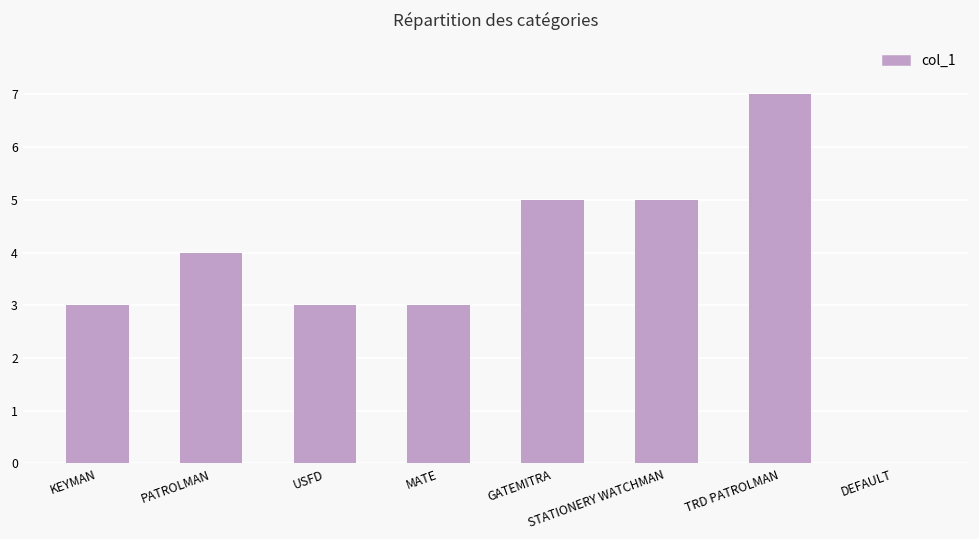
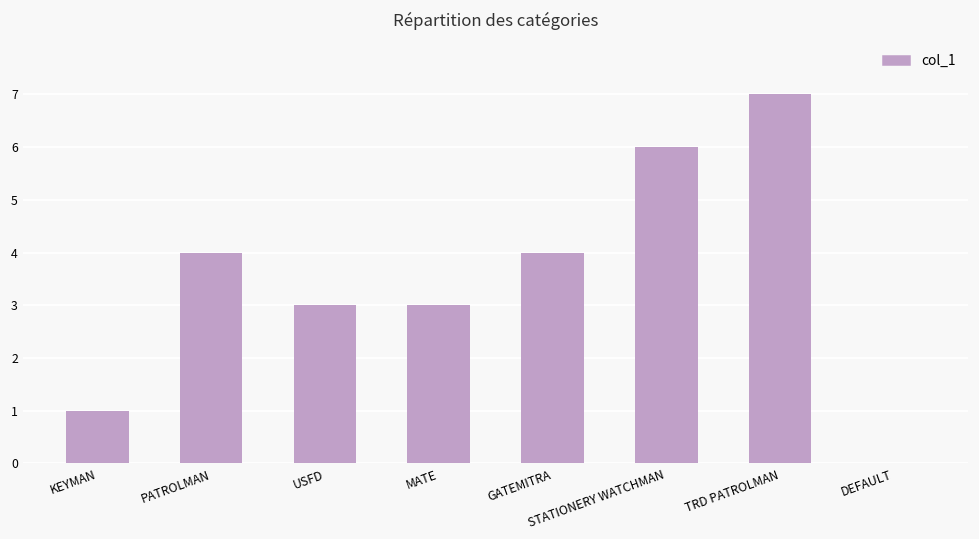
KEYMAN: 3 -> 1
GATEMITRA: 5 -> 4
STATIONERY WATCHMAN: 5 -> 6
